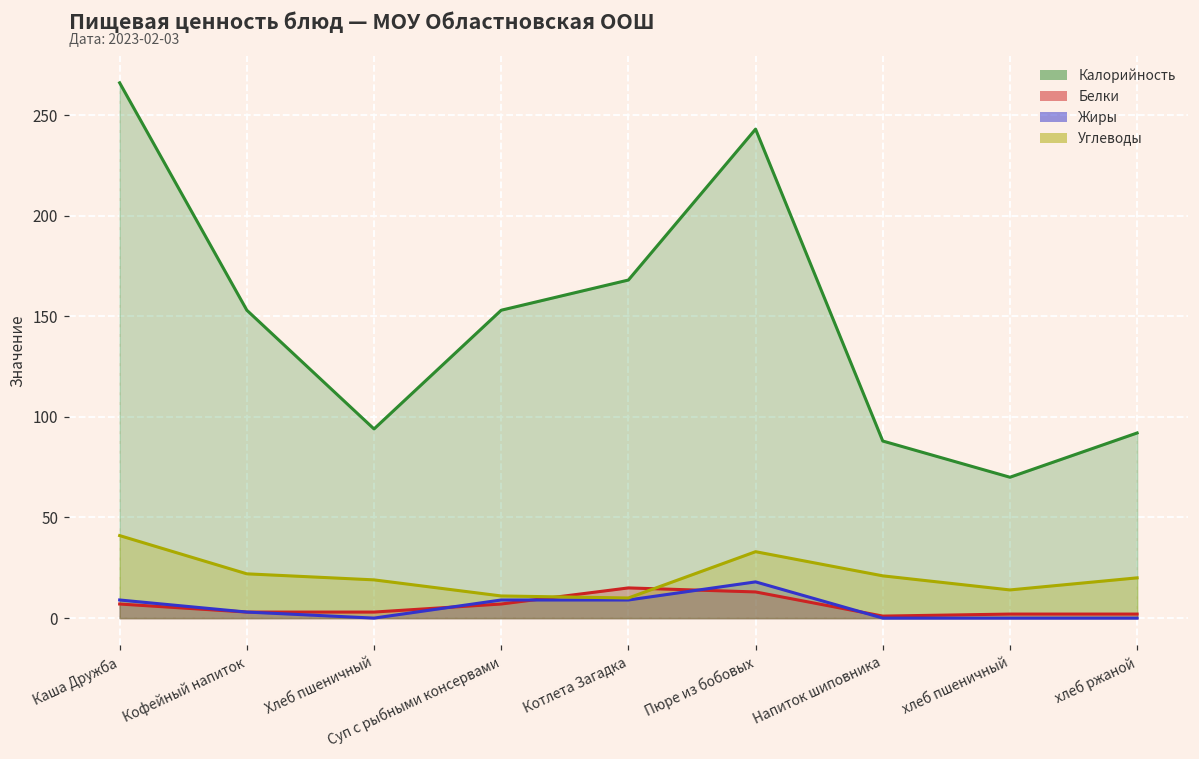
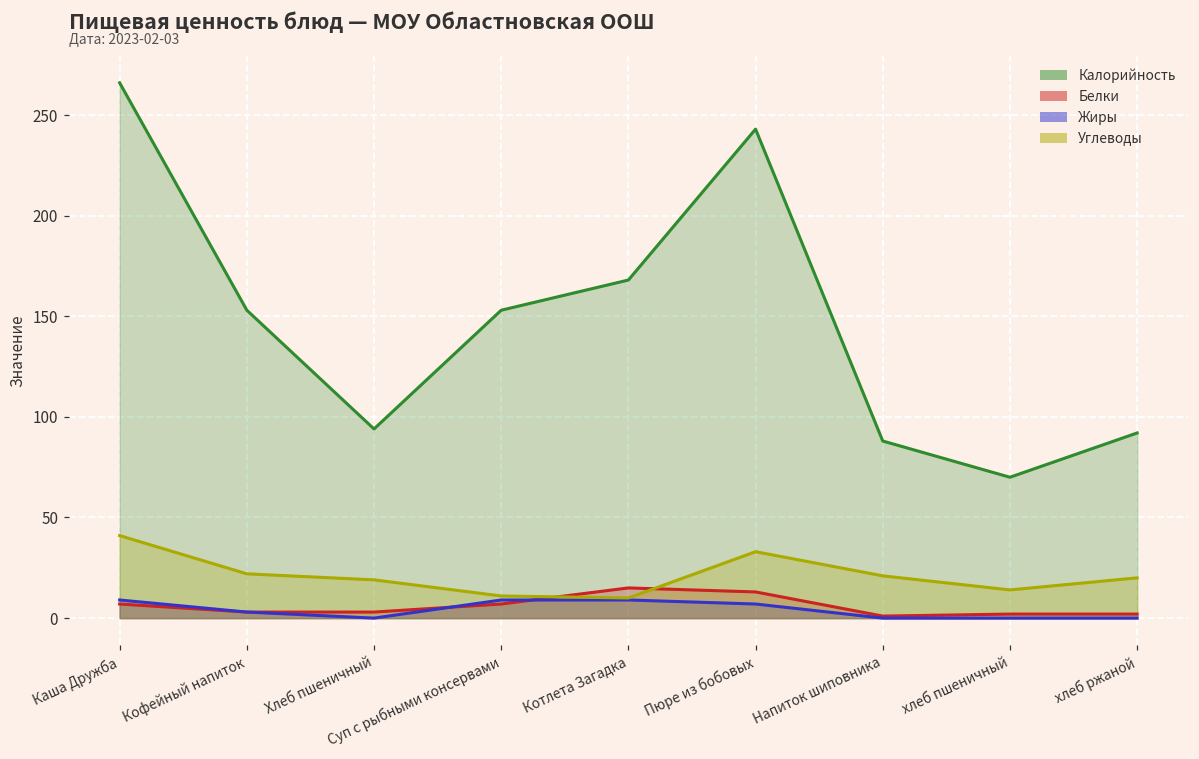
Жиры, Пюре из бобовых: 18 -> 7
